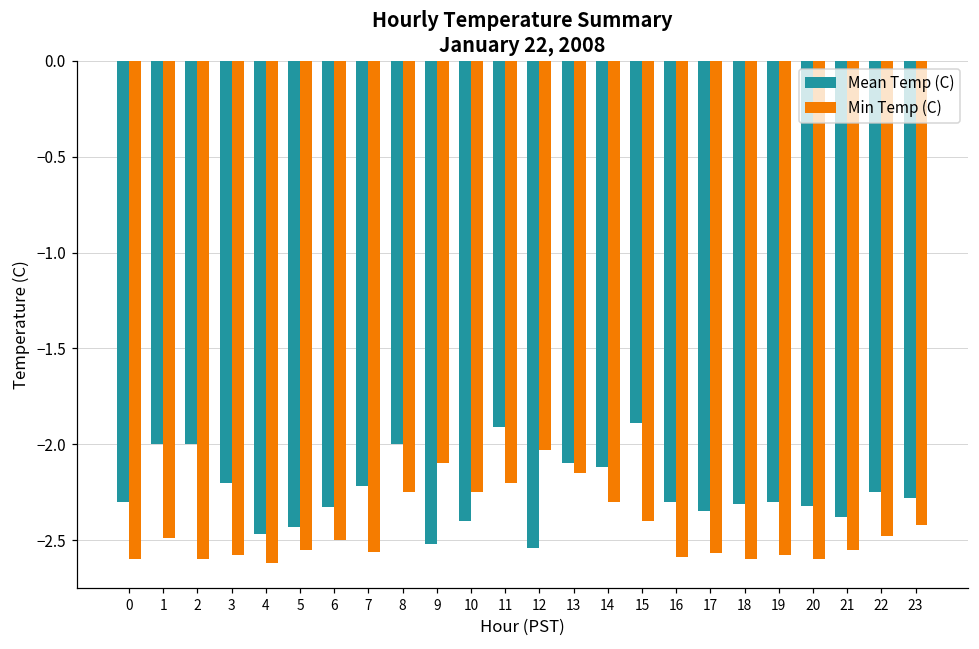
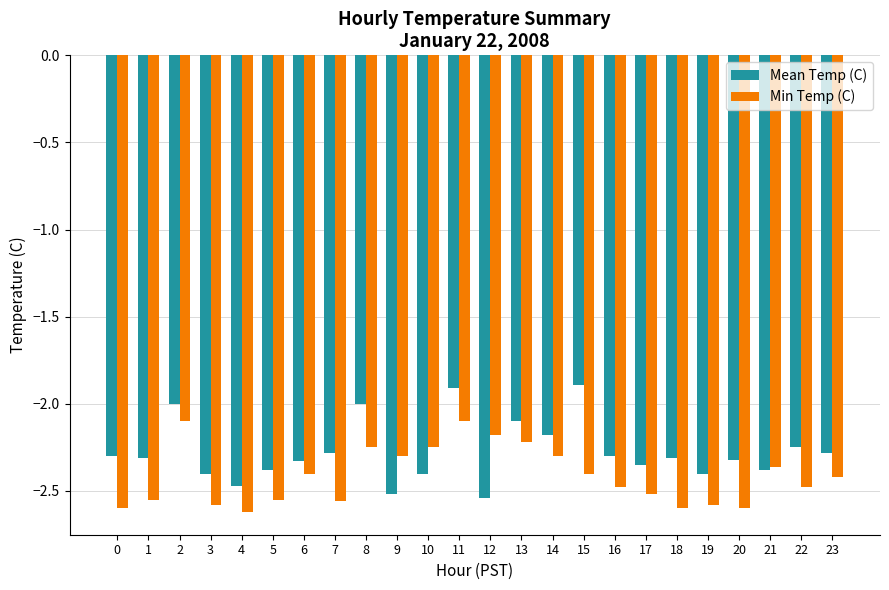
Mean Temp (C), 1: -2.00 -> -2.31
Min Temp (C), 1: -2.49 -> -2.55
Min Temp (C), 2: -2.6 -> -2.1
Mean Temp (C), 3: -2.2 -> -2.4
Mean Temp (C), 5: -2.43 -> -2.38
Min Temp (C), 6: -2.5 -> -2.4
Mean Temp (C), 7: -2.22 -> -2.28
Min Temp (C), 9: -2.1 -> -2.3
Min Temp (C), 11: -2.2 -> -2.1
Min Temp (C), 12: -2.03 -> -2.18
Min Temp (C), 13: -2.15 -> -2.22
Mean Temp (C), 14: -2.12 -> -2.18
Min Temp (C), 16: -2.59 -> -2.48
Min Temp (C), 17: -2.57 -> -2.52
Mean Temp (C), 19: -2.3 -> -2.4
Min Temp (C), 21: -2.55 -> -2.36
